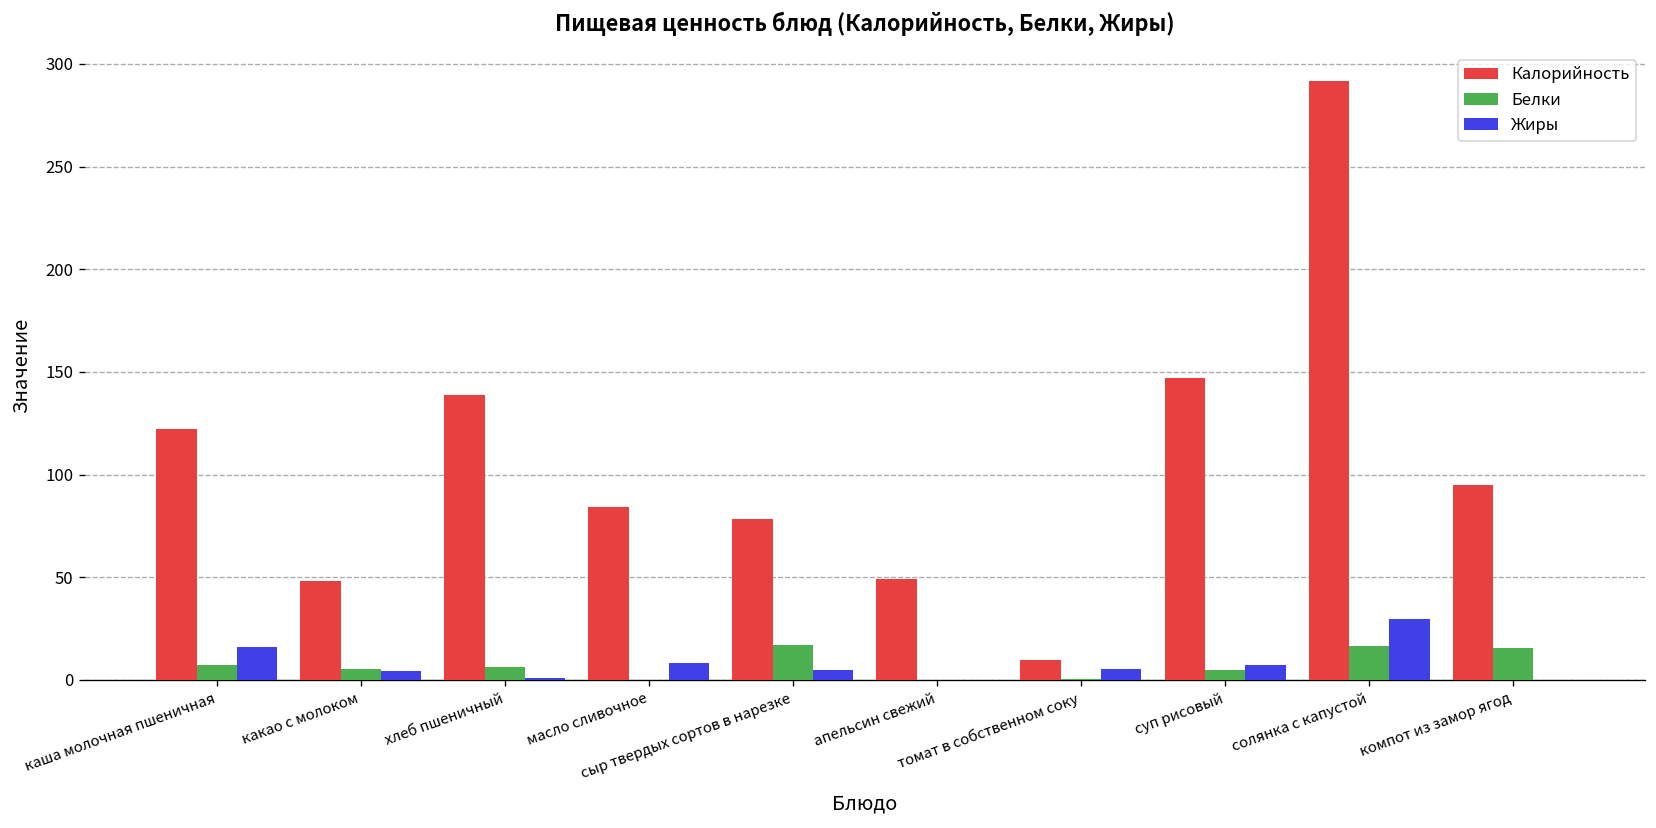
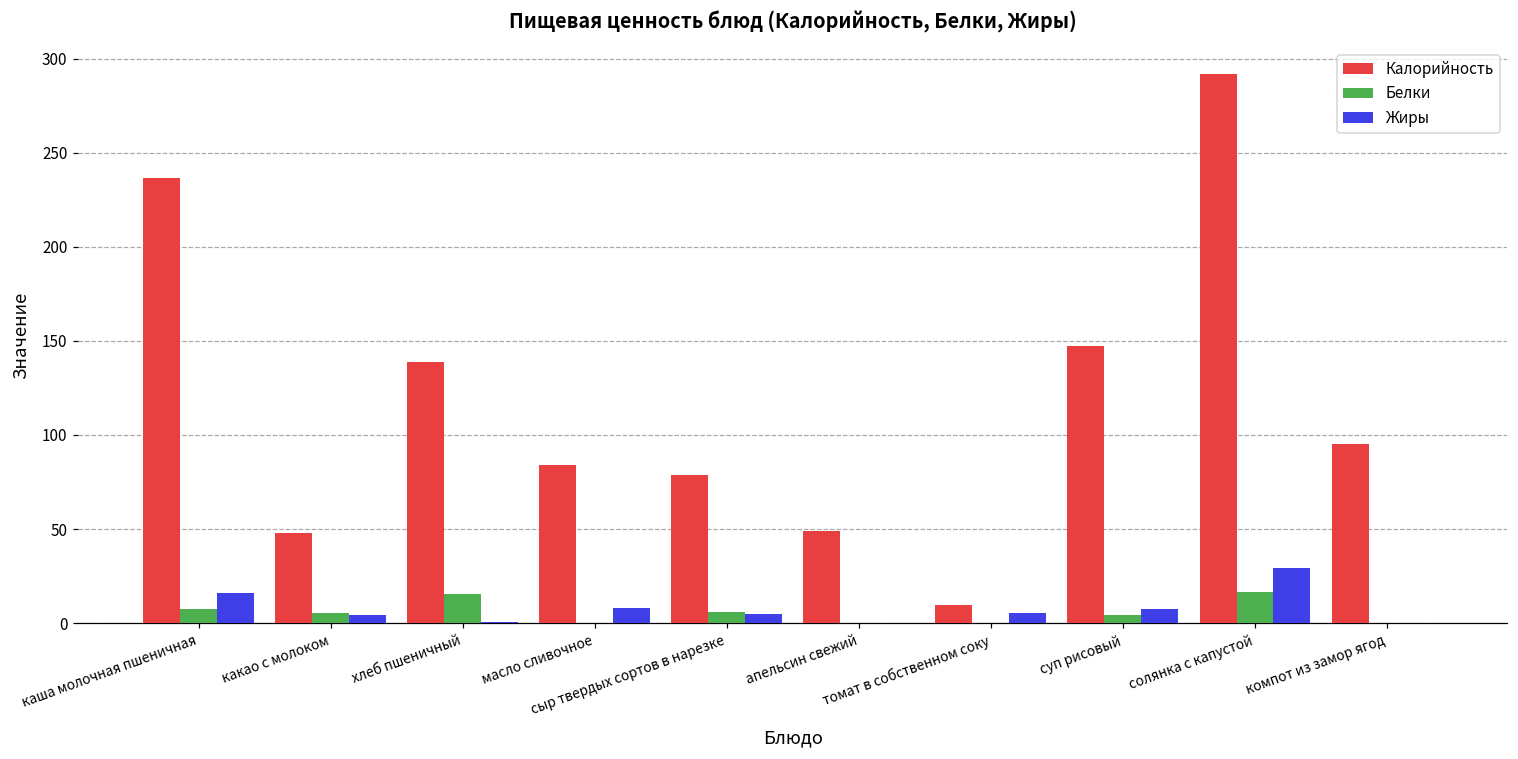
Калорийность, каша молочная пшеничная: 122 -> 236
Белки, хлеб пшеничный: 6 -> 16
Белки, сыр твердых сортов в нарезке: 17 -> 6
Белки, компот из замор ягод: 16 -> 0
